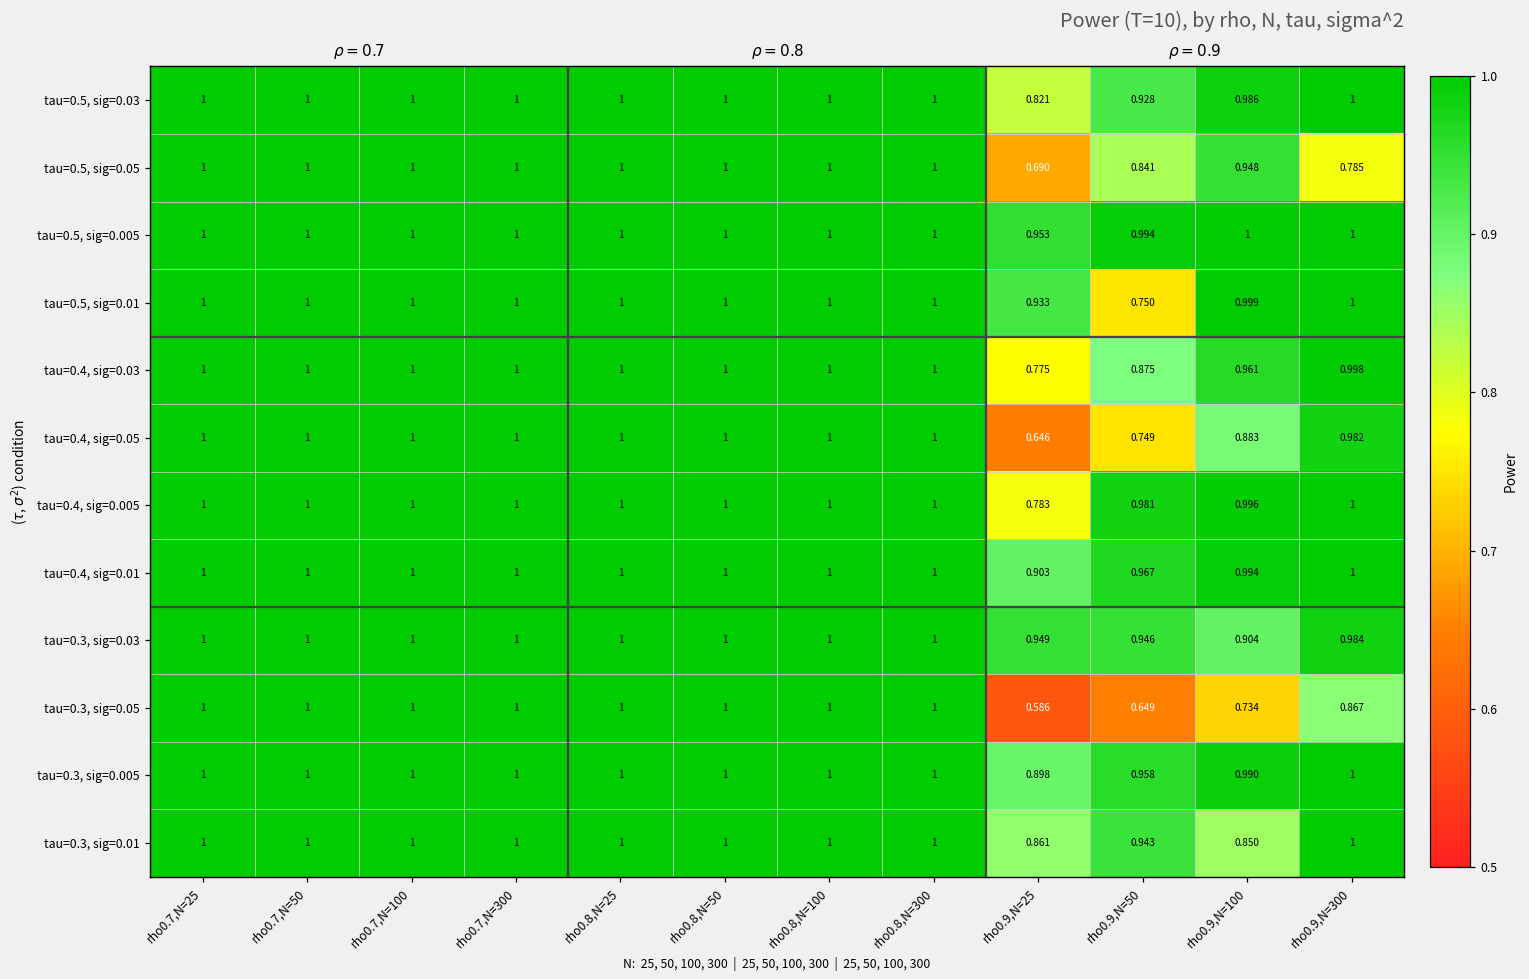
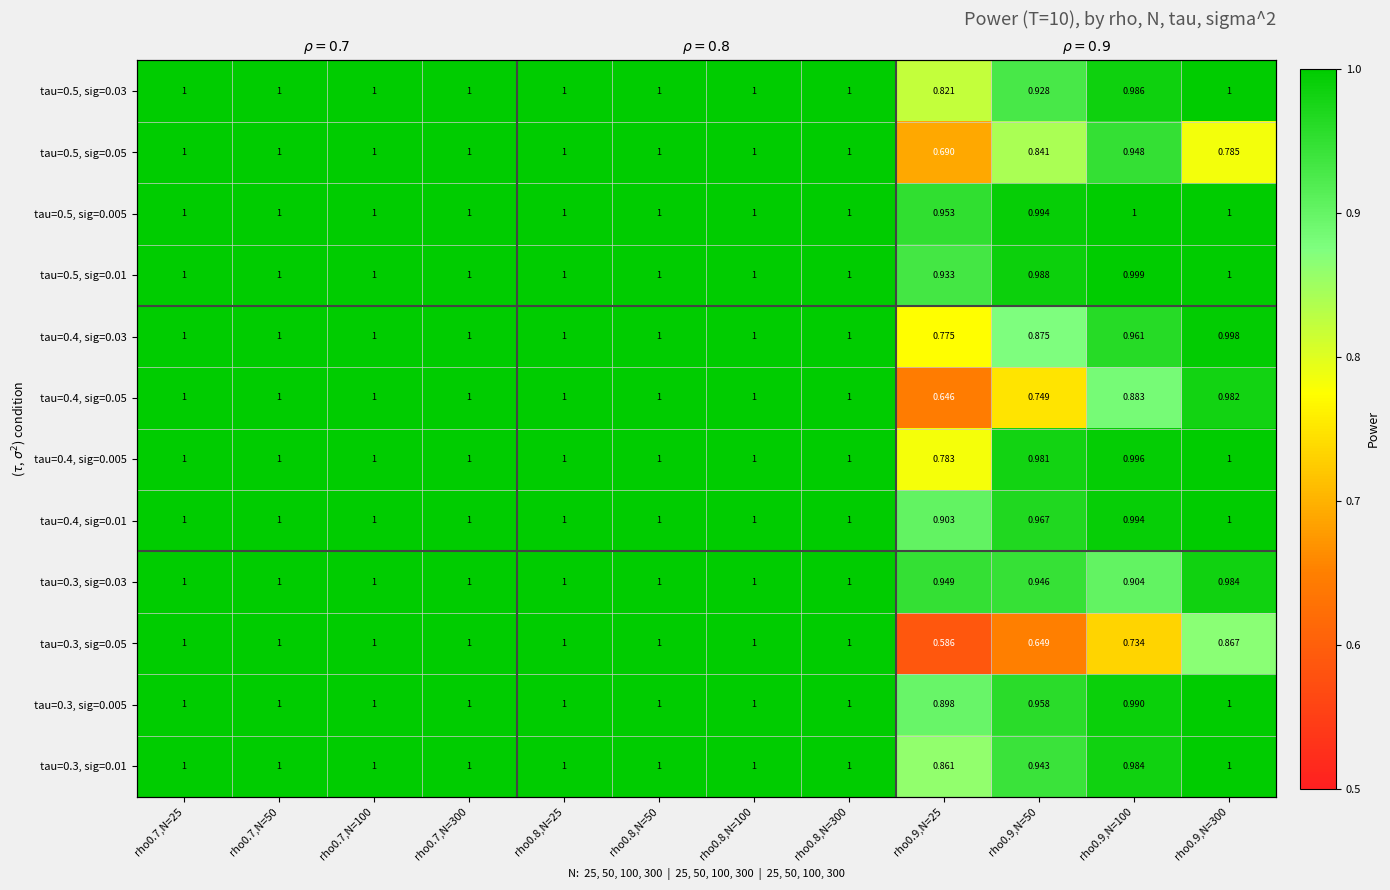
tau=0.5, sig=0.01, rho0.9,N=50: 0.750 -> 0.988
tau=0.3, sig=0.01, rho0.9,N=100: 0.850 -> 0.984
